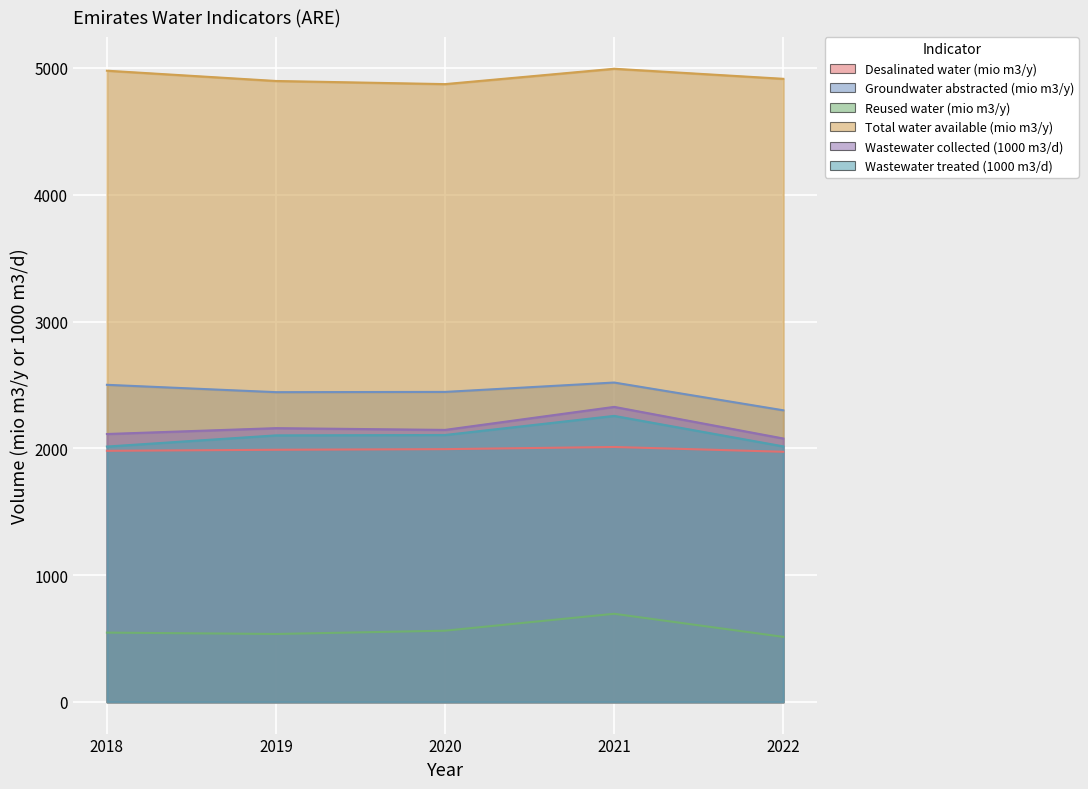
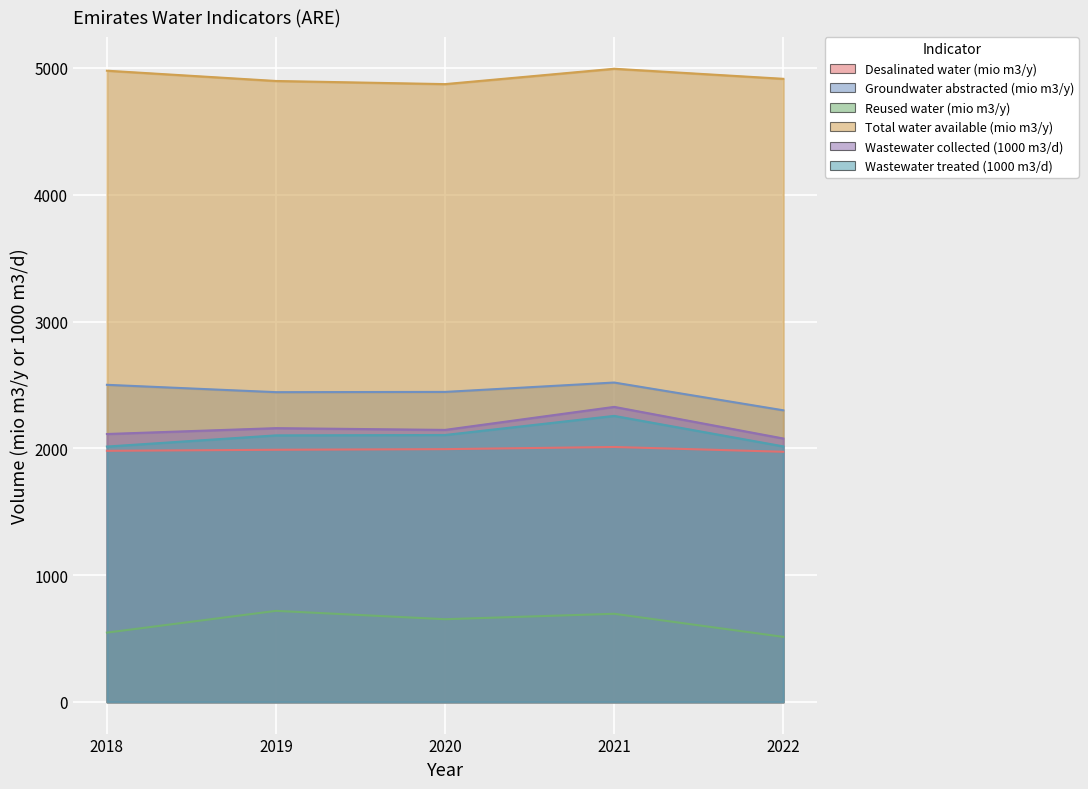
Reused water (mio m3/y), 2019: 540 -> 720
Reused water (mio m3/y), 2020: 560 -> 650
